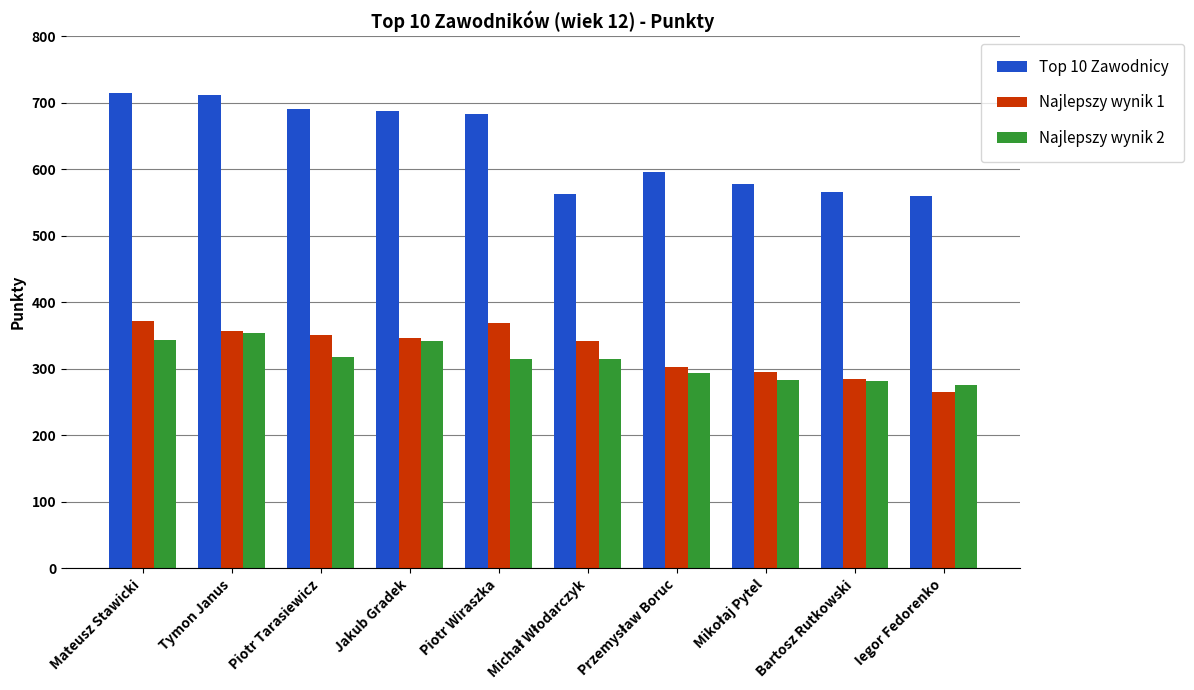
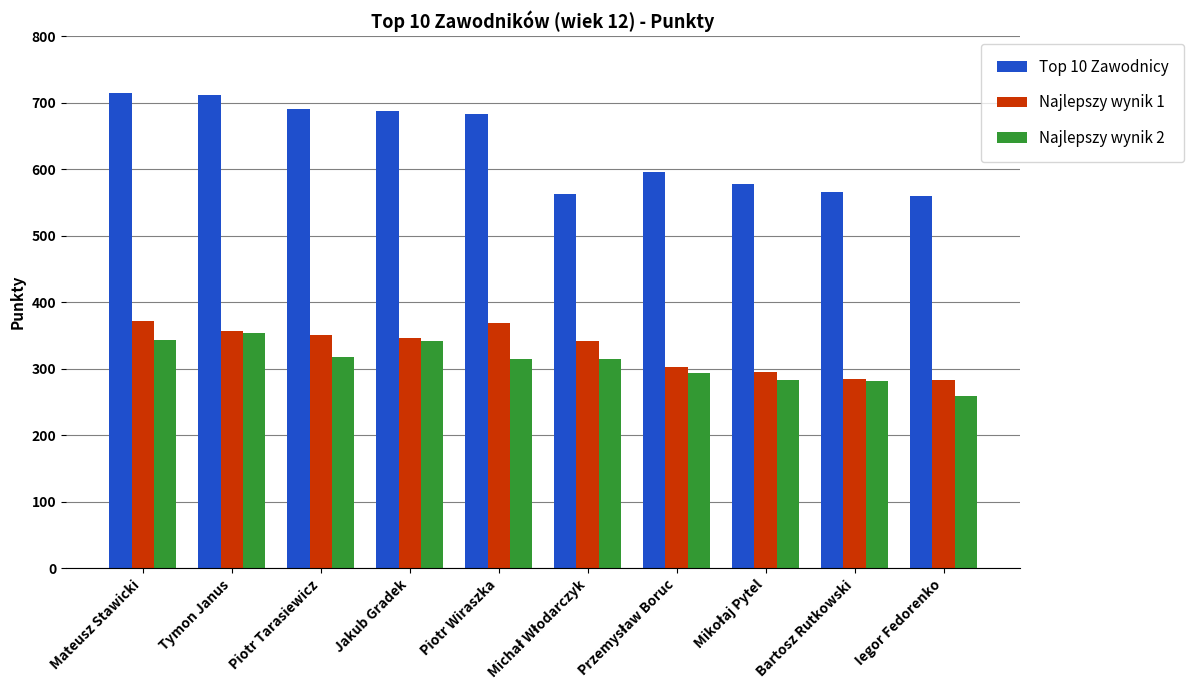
Najlepszy wynik 1, Iegor Fedorenko: 270 -> 280
Najlepszy wynik 2, Iegor Fedorenko: 280 -> 260
